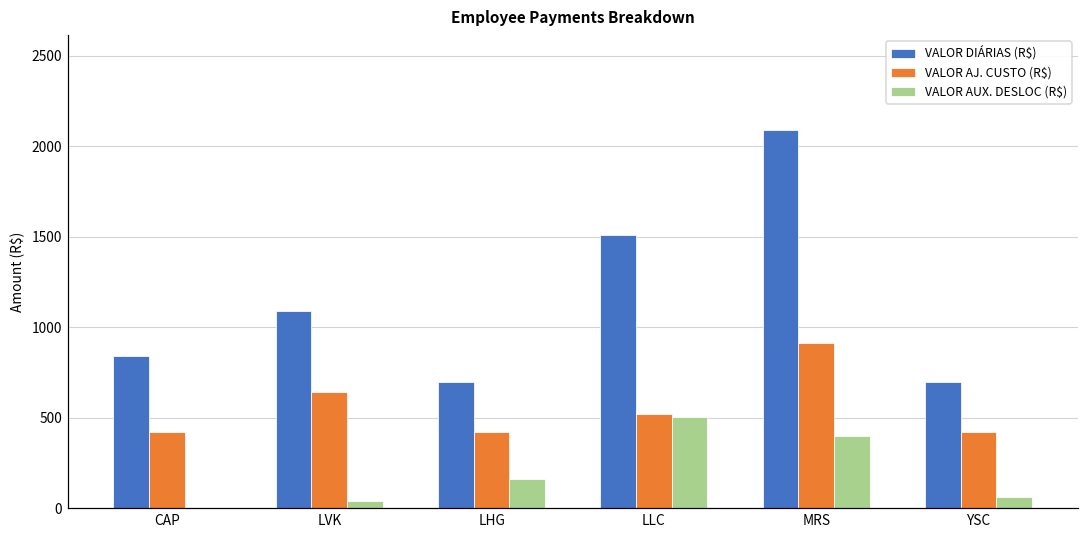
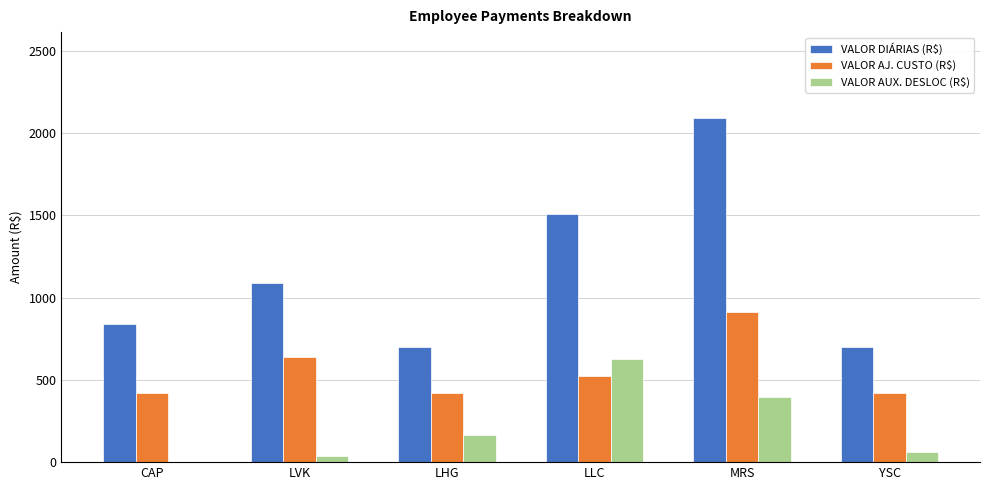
VALOR AUX. DESLOC (R$), LLC: 510 -> 630
